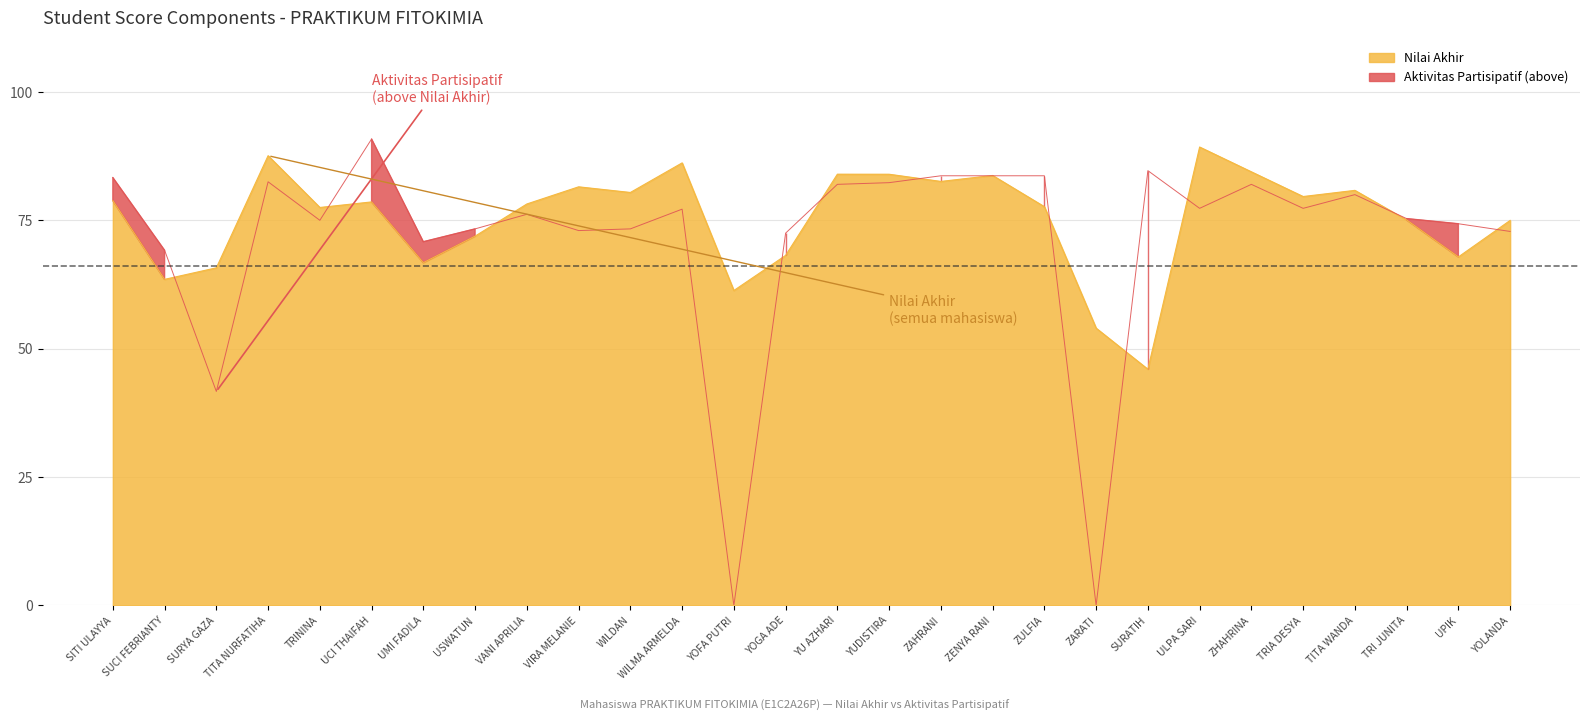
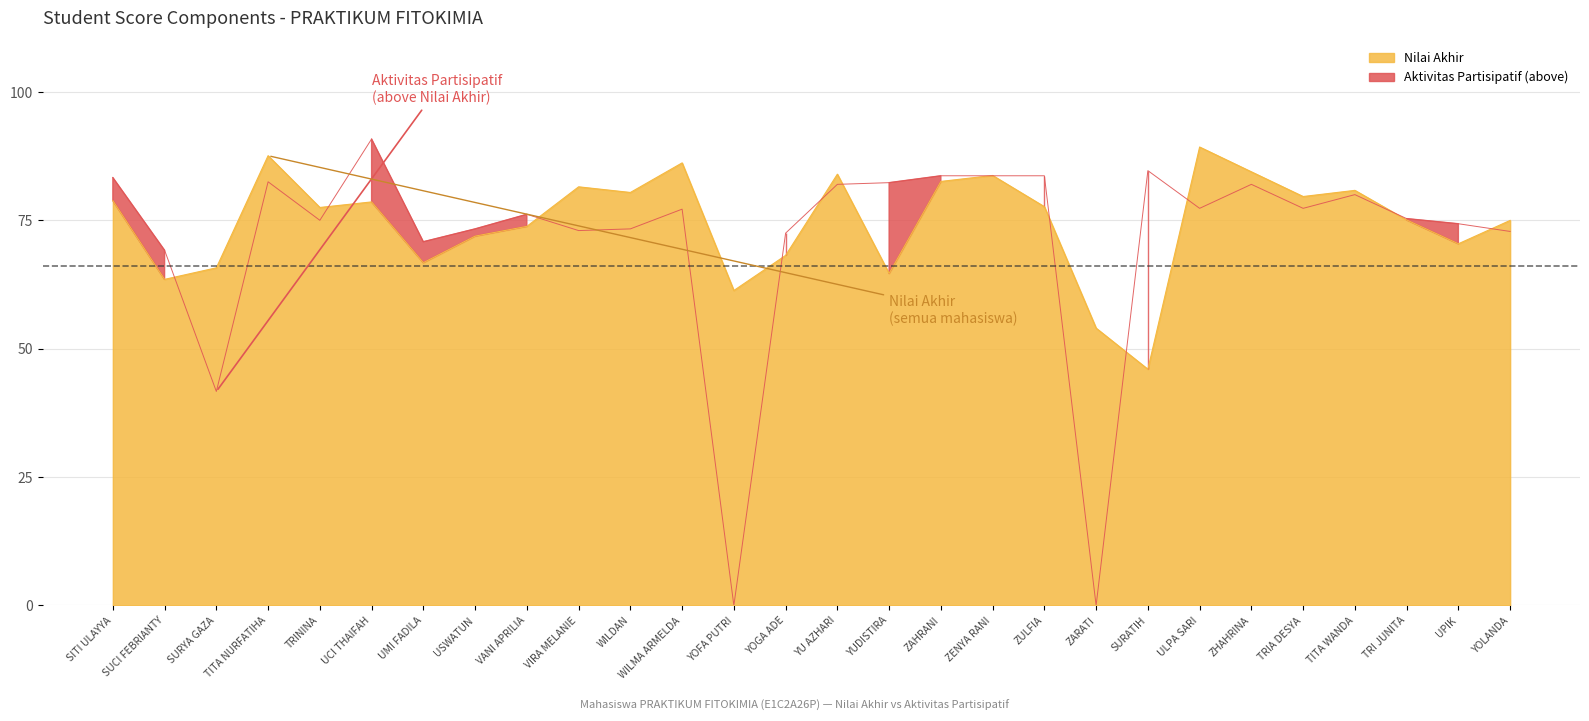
Nilai Akhir, VANI APRILIA: 78 -> 74
Nilai Akhir, YUDISTIRA: 84 -> 65
Nilai Akhir, UPIK: 68 -> 70
